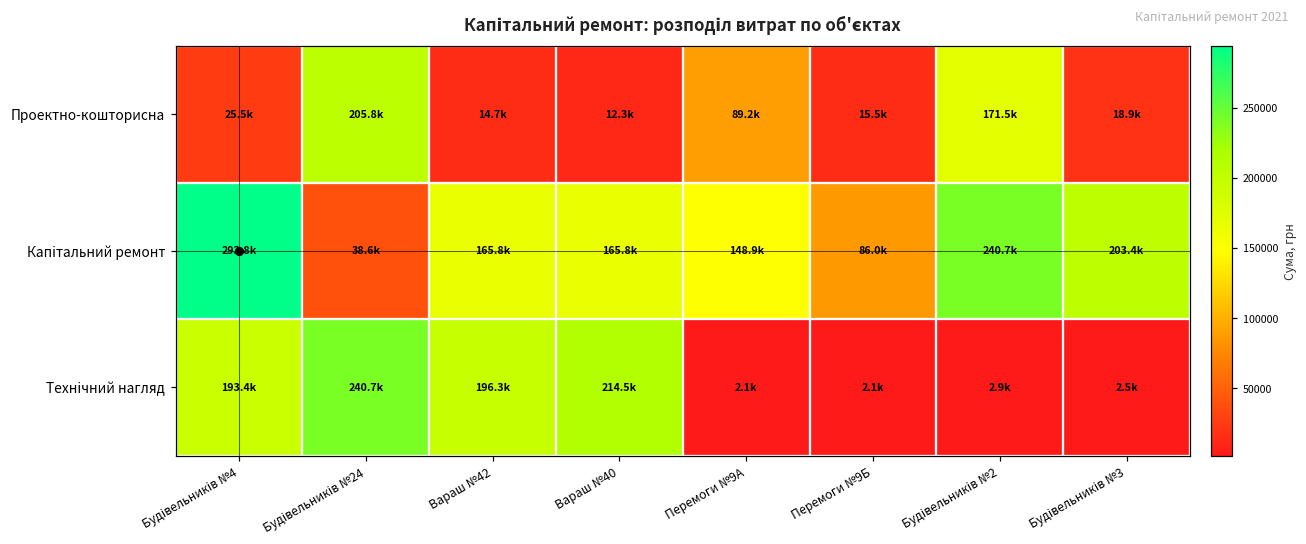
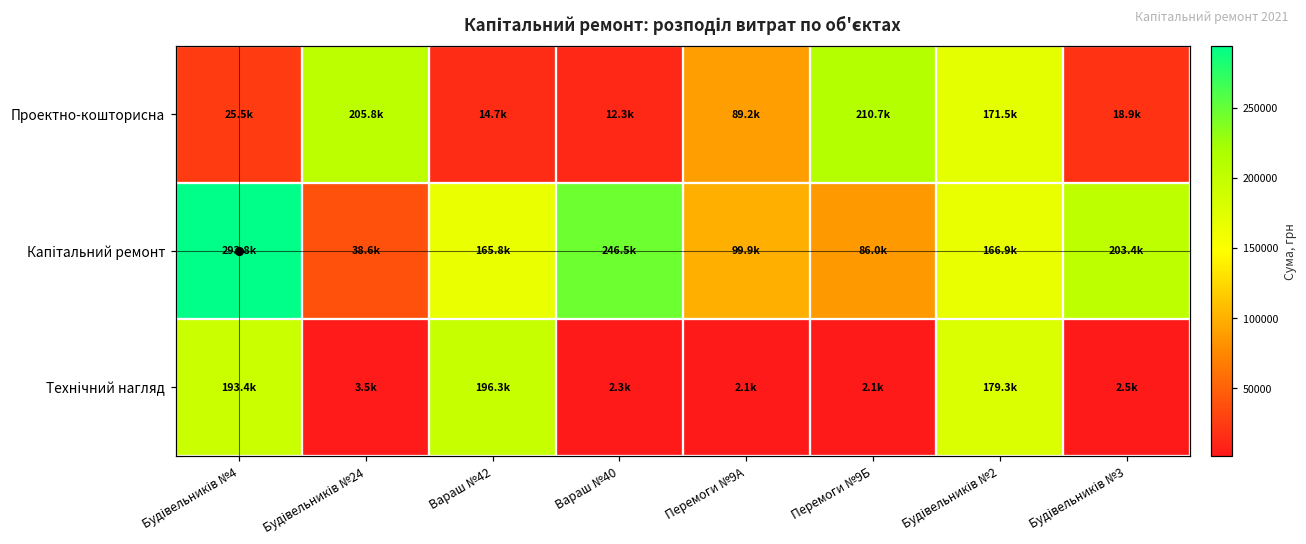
Проектно-кошторисна, Перемоги №9Б: 15.5k -> 210.7k
Капітальний ремонт, Вараш №40: 165.8k -> 246.5k
Капітальний ремонт, Перемоги №9А: 148.9k -> 99.9k
Капітальний ремонт, Будівельників №2: 240.7k -> 166.9k
Технічний нагляд, Будівельників №24: 240.7k -> 3.5k
Технічний нагляд, Вараш №40: 214.5k -> 2.3k
Технічний нагляд, Будівельників №2: 2.9k -> 179.3k
